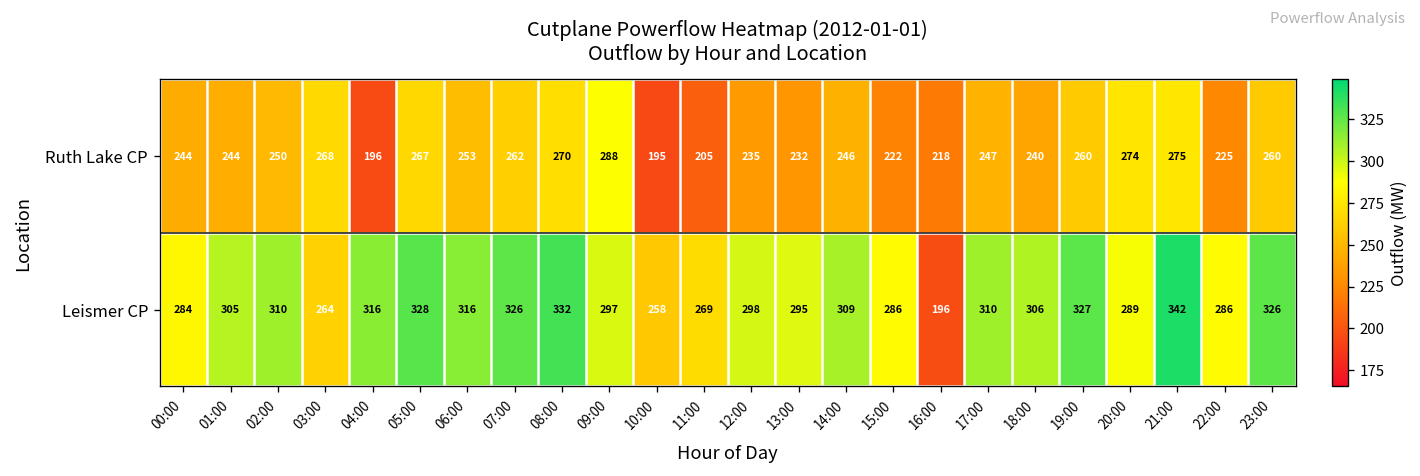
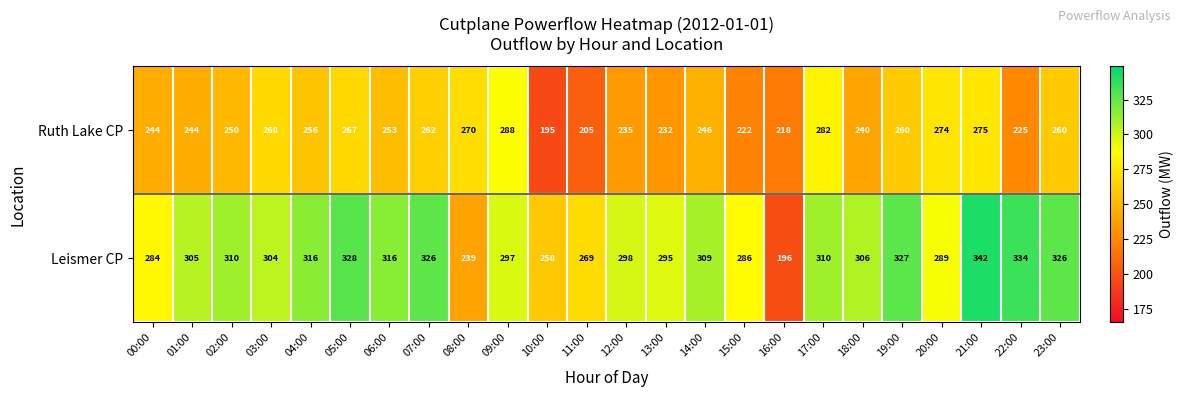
Ruth Lake CP, 04:00: 196 -> 256
Ruth Lake CP, 17:00: 247 -> 282
Leismer CP, 03:00: 264 -> 304
Leismer CP, 08:00: 332 -> 239
Leismer CP, 22:00: 286 -> 334
